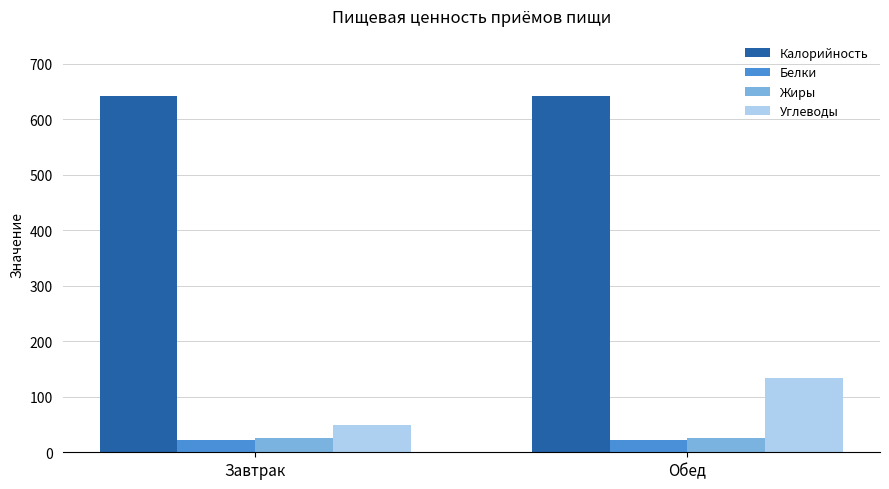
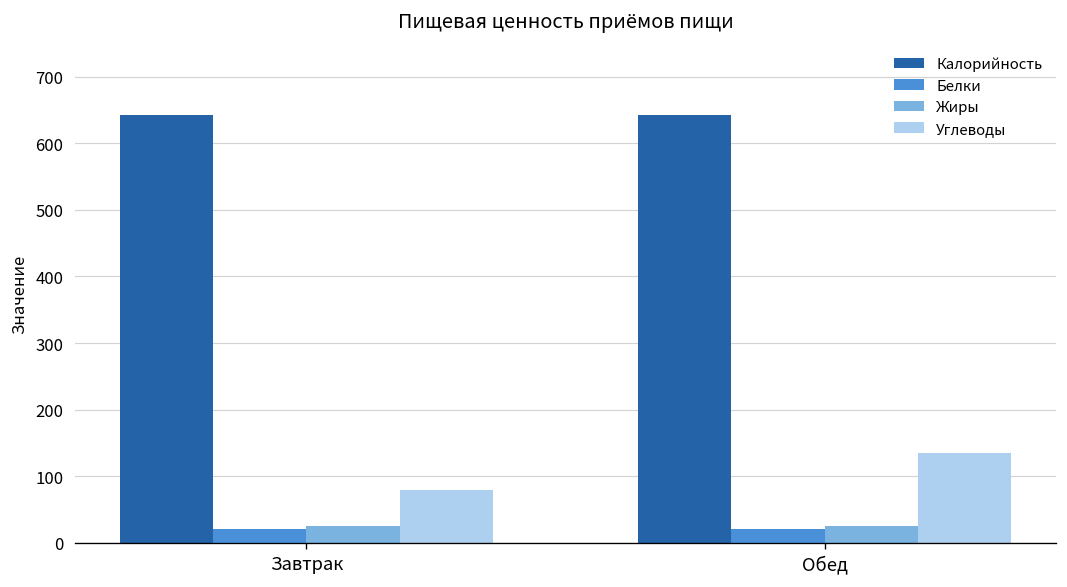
Углеводы, Завтрак: 50 -> 80
